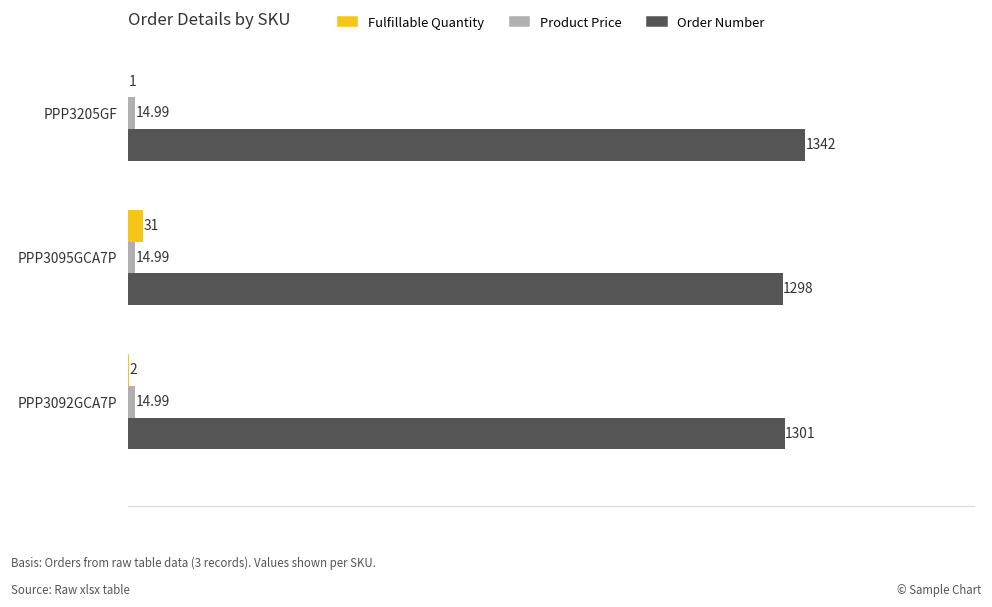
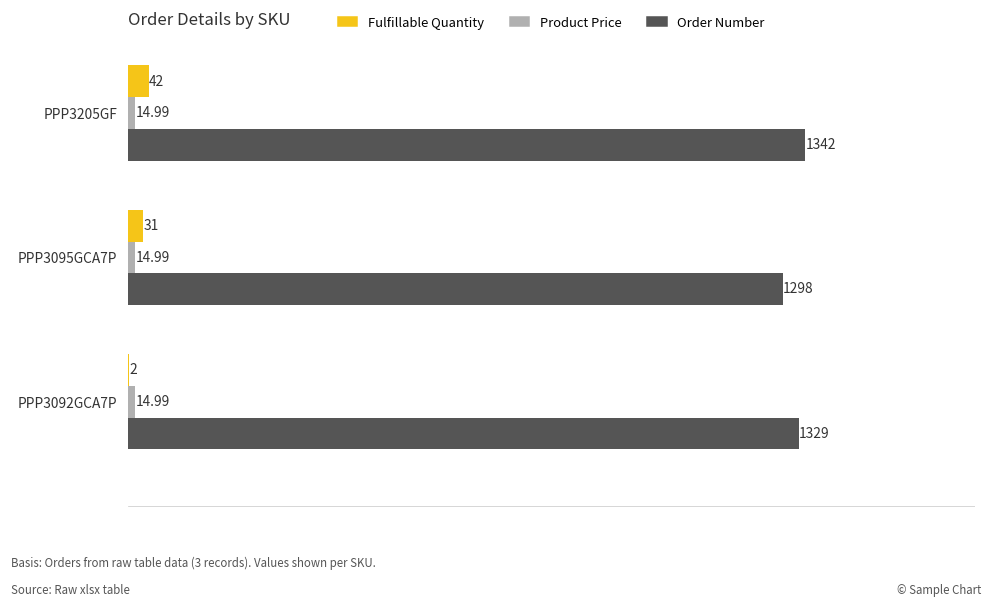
Fulfillable Quantity, PPP3205GF: 1 -> 42
Order Number, PPP3092GCA7P: 1301 -> 1329
